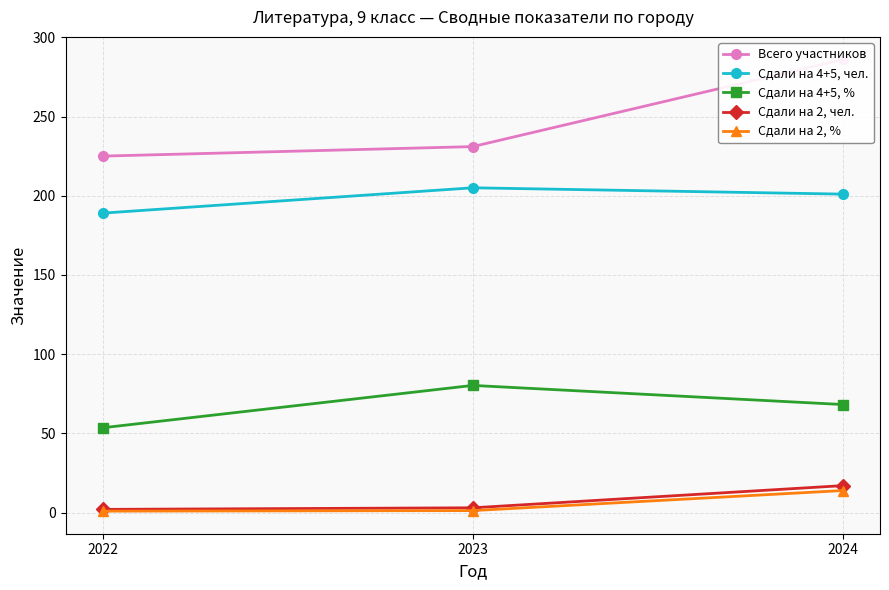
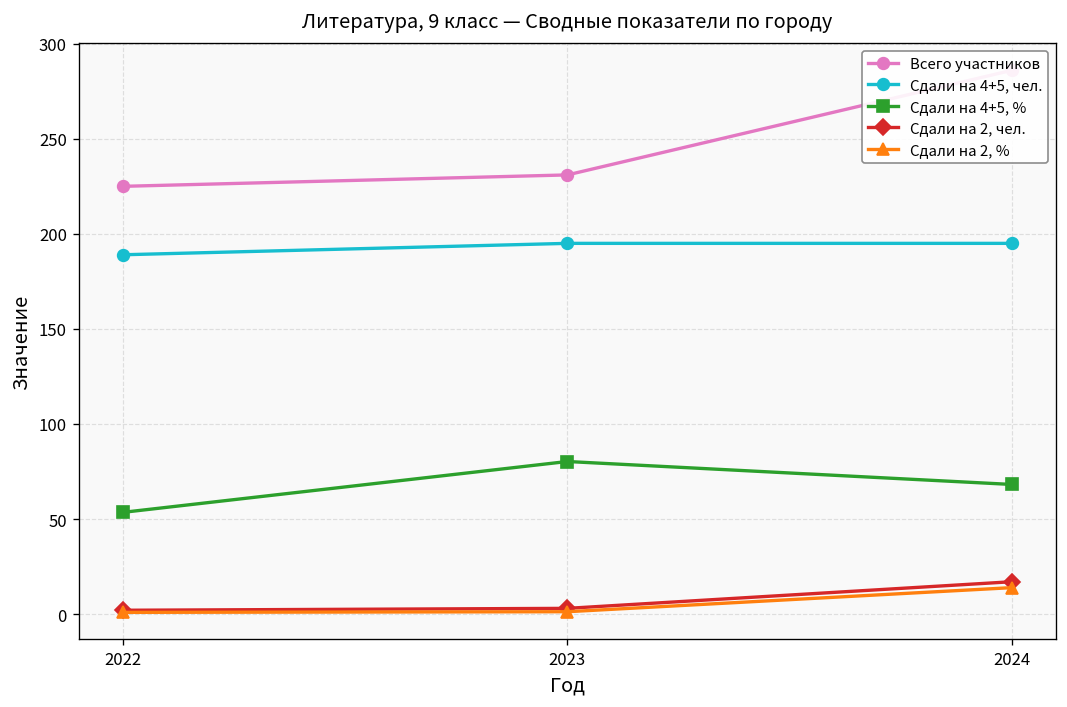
Сдали на 4+5, чел., 2023: 205 -> 195
Сдали на 4+5, чел., 2024: 201 -> 195
